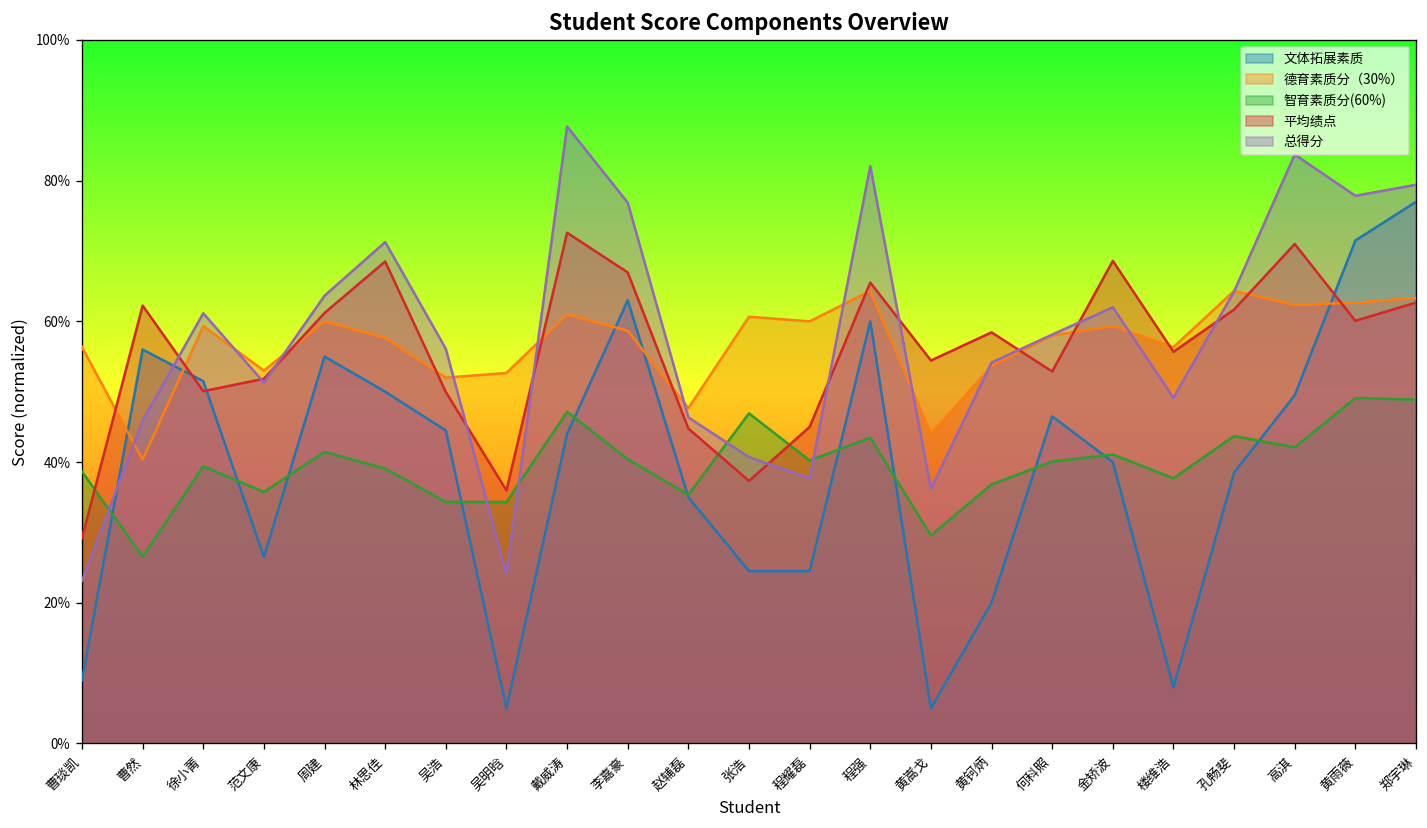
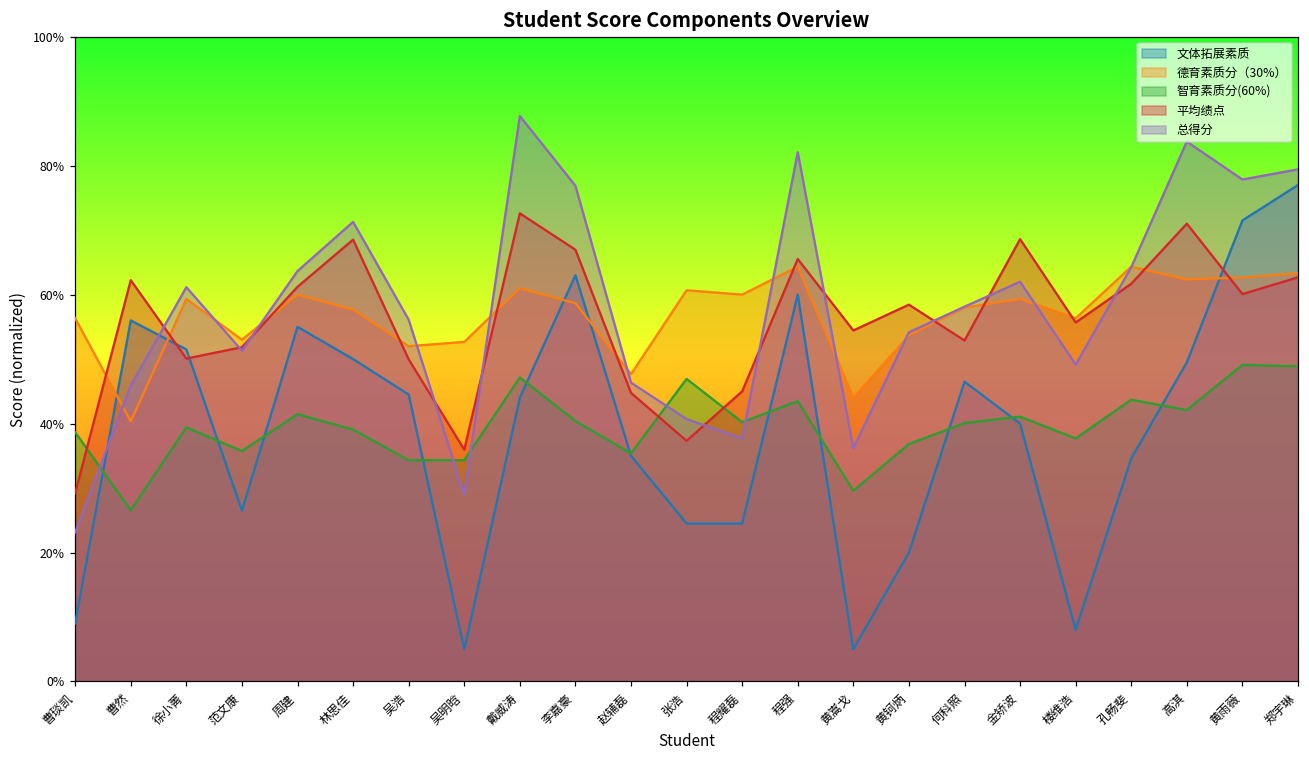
总得分, 吴明晗: 24% -> 29%
文体拓展素质, 孔畅斐: 39% -> 35%
